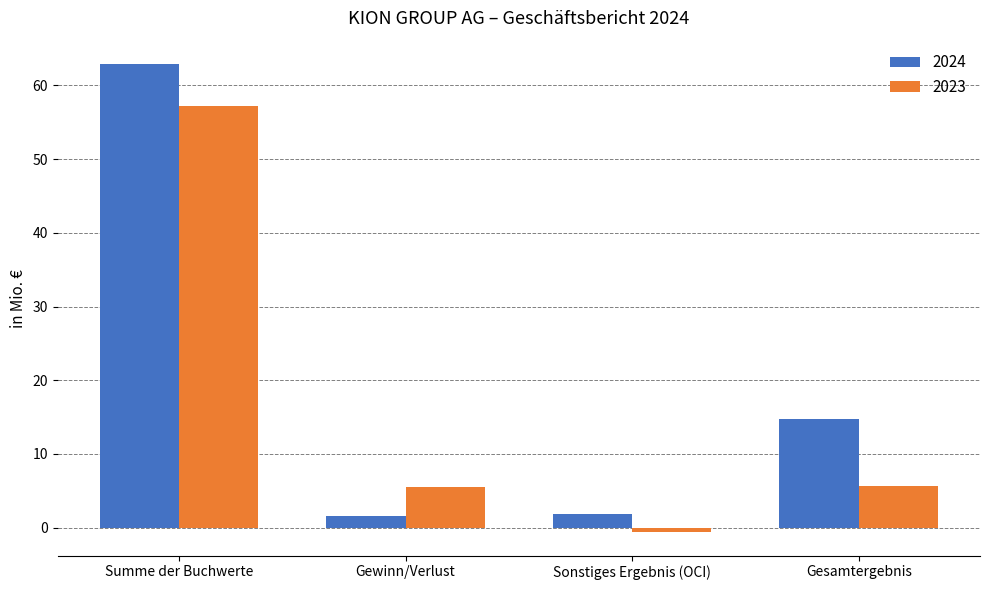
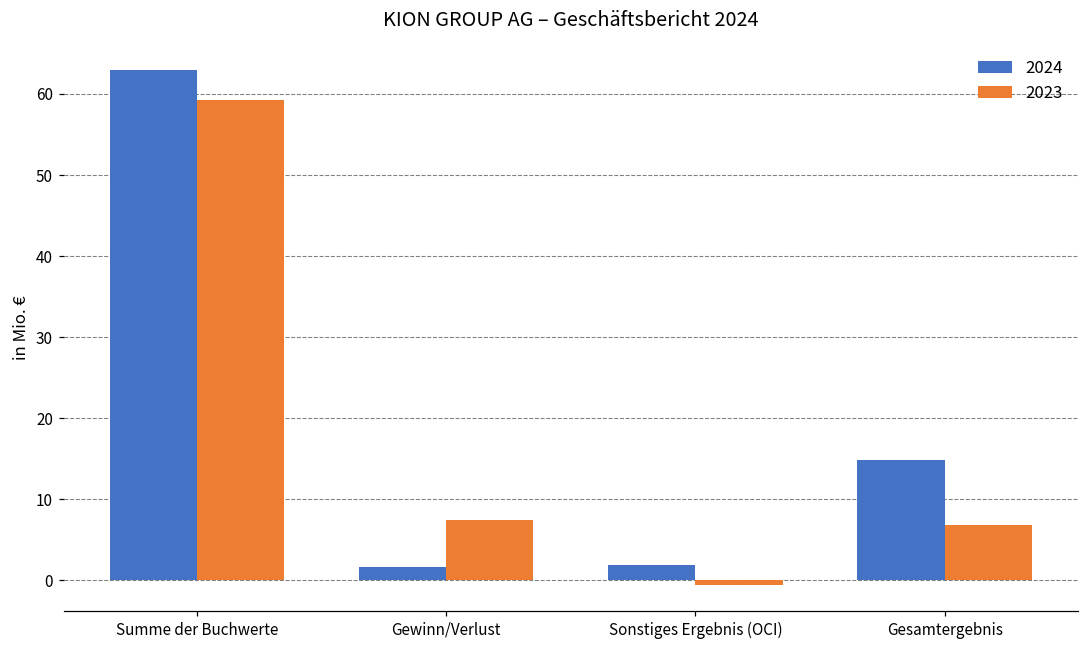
2023, Summe der Buchwerte: 57 -> 59
2023, Gewinn/Verlust: 6 -> 7
2023, Gesamtergebnis: 6 -> 7
